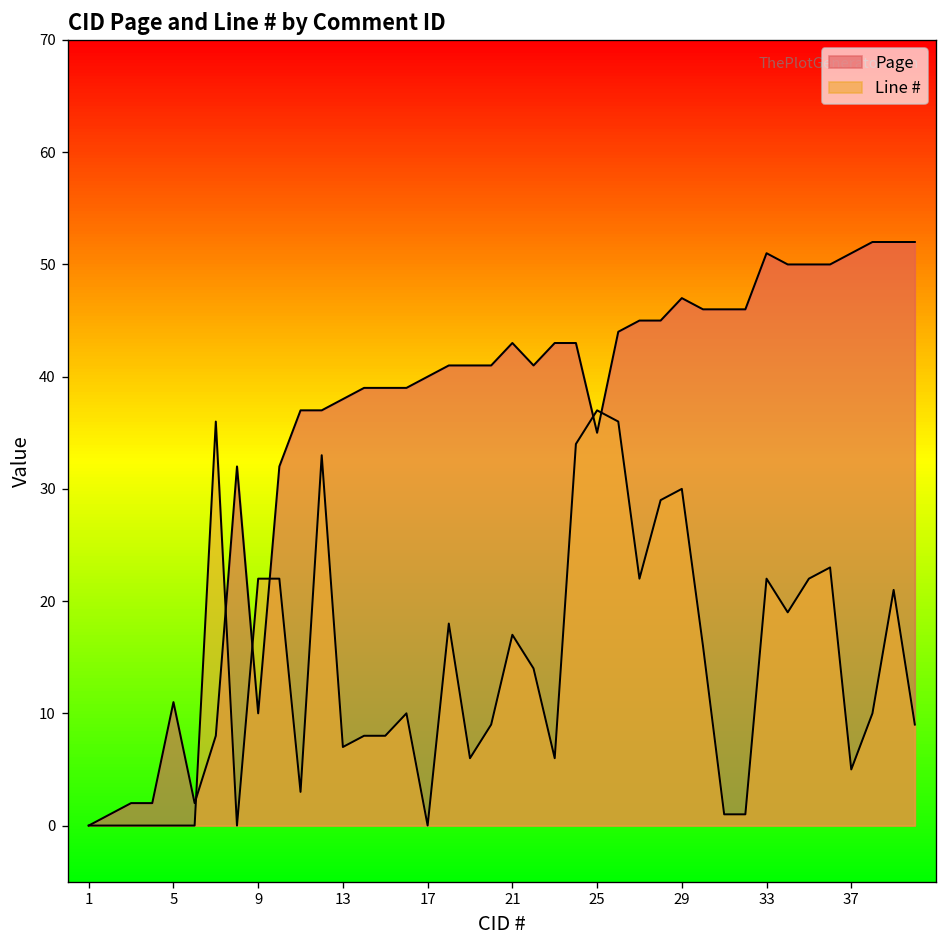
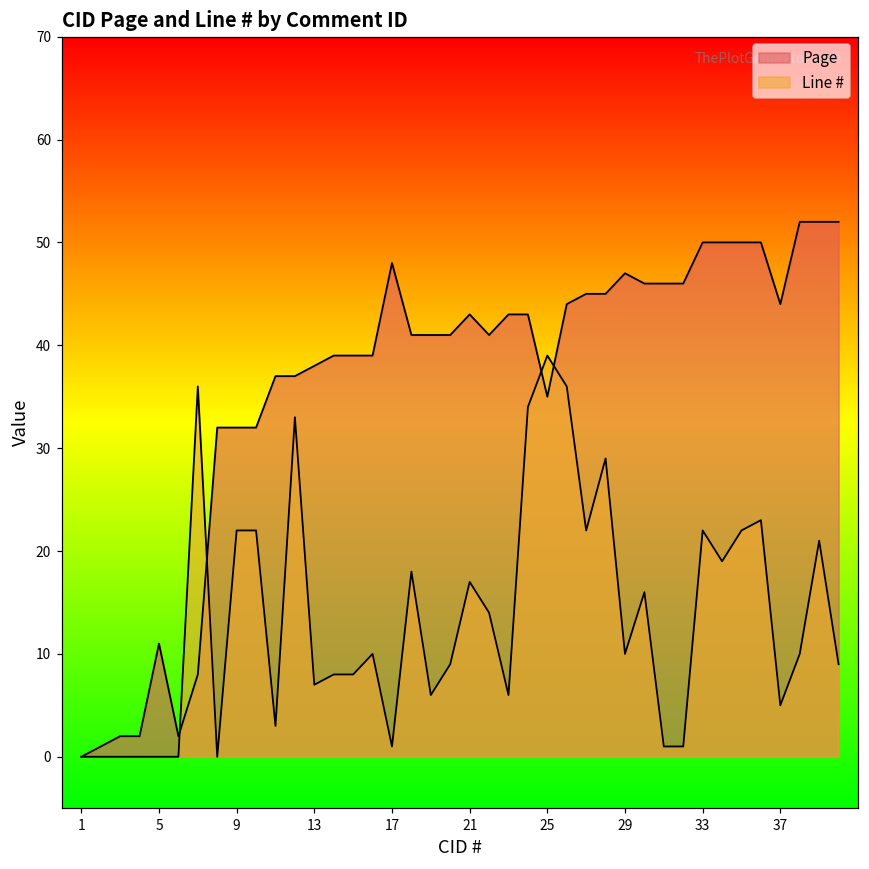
Page, 9: 10 -> 32
Page, 17: 40 -> 48
Line #, 17: 0 -> 1
Line #, 25: 37 -> 39
Line #, 29: 30 -> 10
Page, 33: 51 -> 50
Page, 37: 51 -> 44
